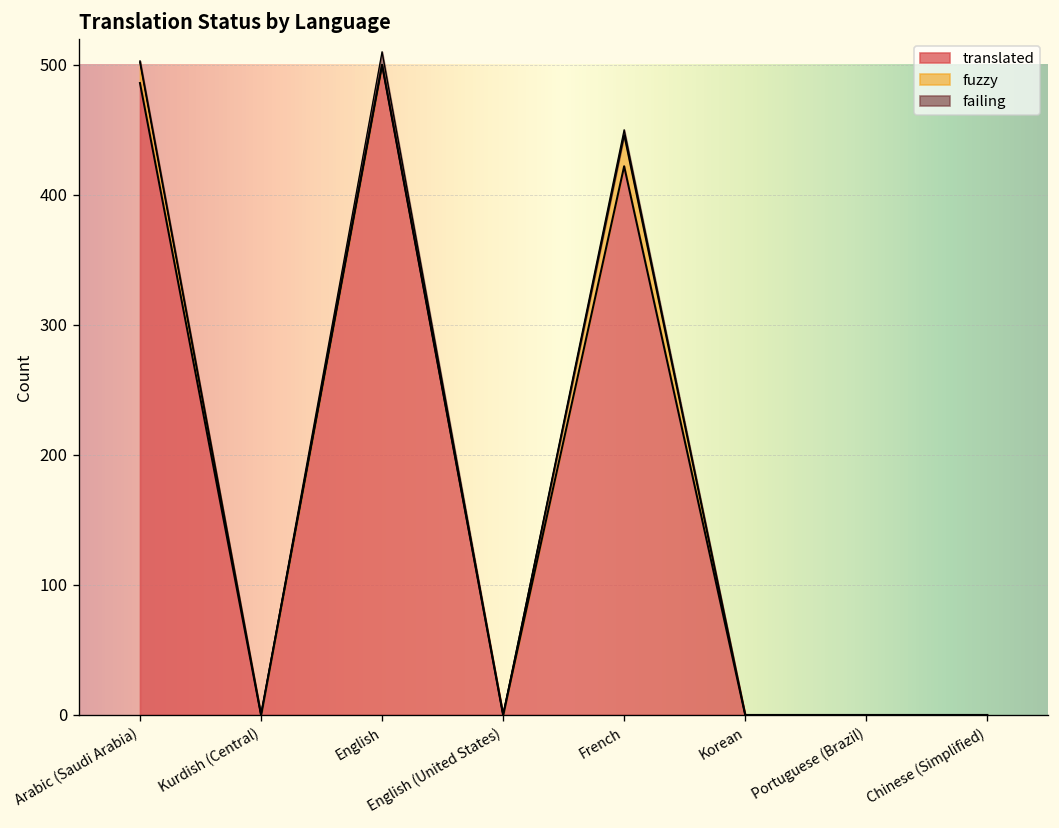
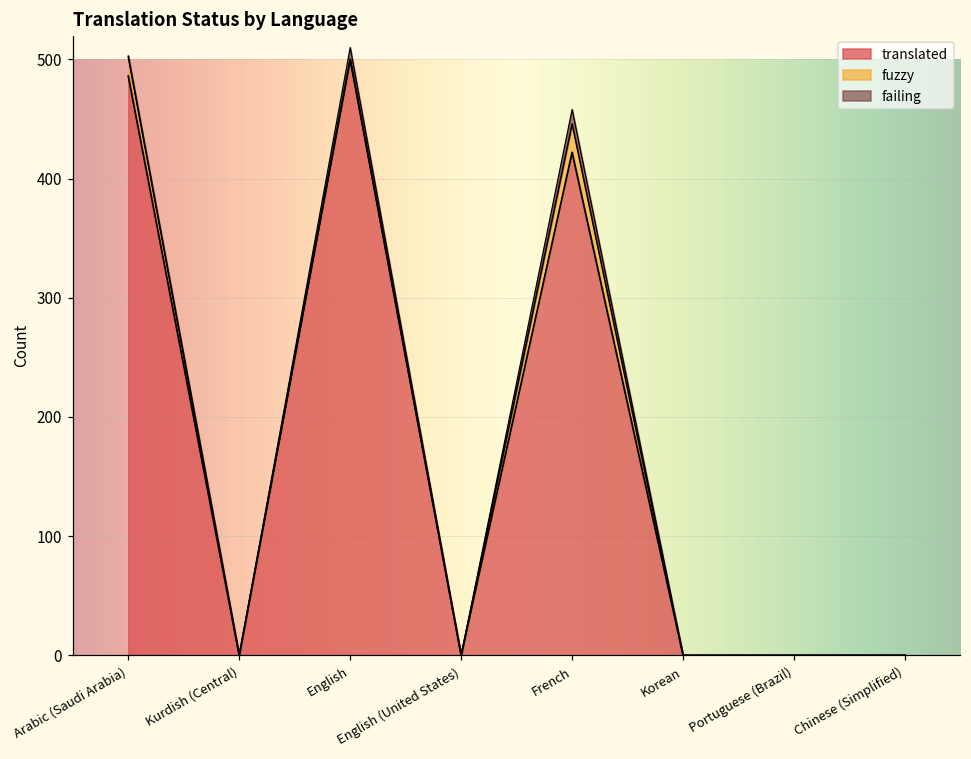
failing, French: 4 -> 12
